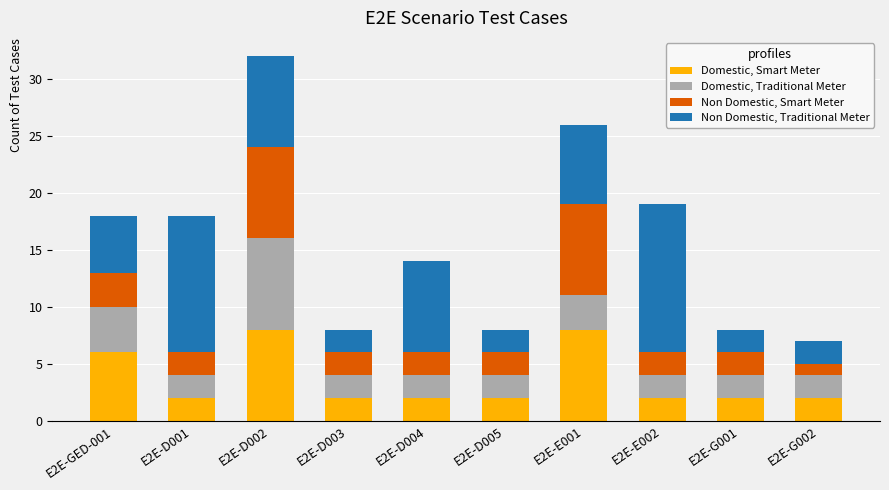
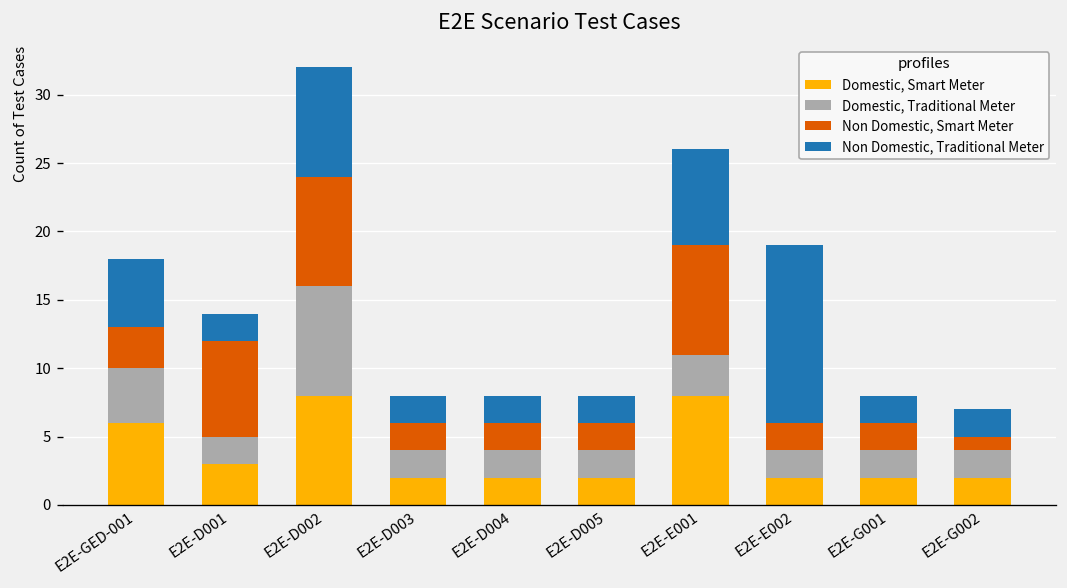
Domestic, Smart Meter, E2E-D001: 2 -> 3
Non Domestic, Smart Meter, E2E-D001: 2 -> 7
Non Domestic, Traditional Meter, E2E-D001: 12 -> 2
Non Domestic, Traditional Meter, E2E-D004: 8 -> 2
